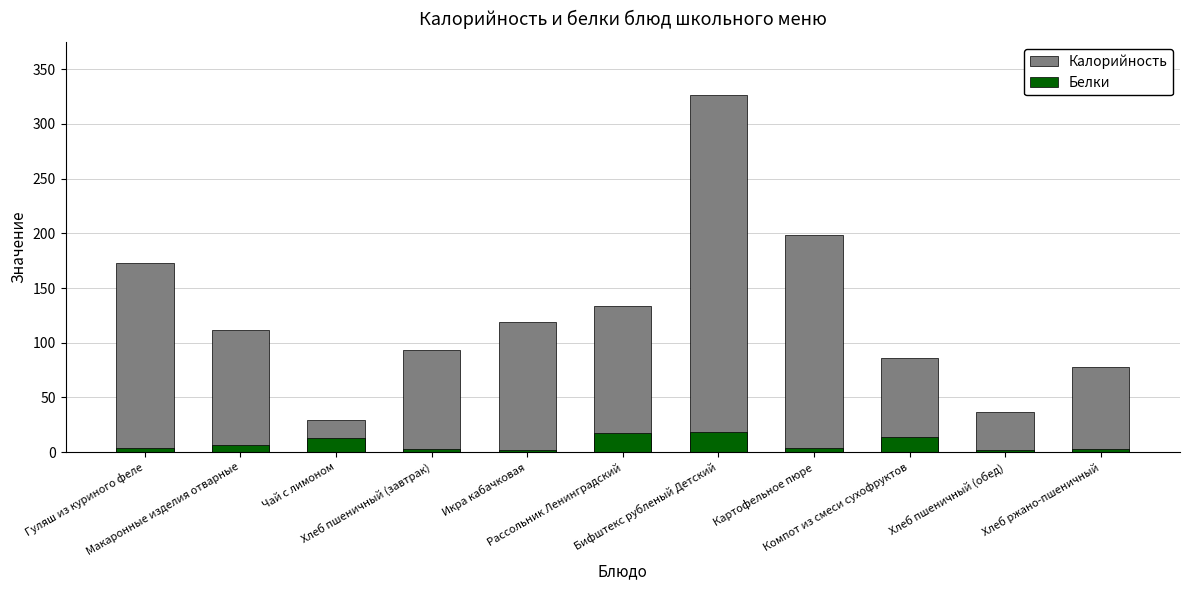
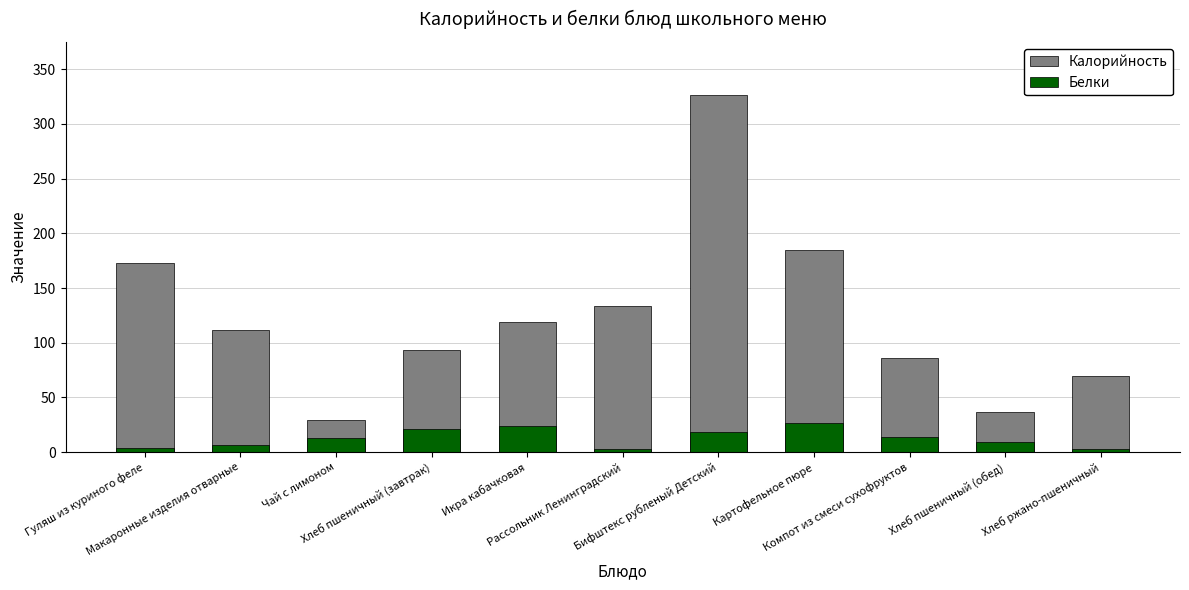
Белки, Хлеб пшеничный (завтрак): 3 -> 21
Белки, Икра кабачковая: 2 -> 24
Белки, Рассольник Ленинградский: 18 -> 3
Калорийность, Картофельное пюре: 199 -> 185
Белки, Картофельное пюре: 4 -> 26
Белки, Хлеб пшеничный (обед): 2 -> 9
Калорийность, Хлеб ржано-пшеничный: 78 -> 70
